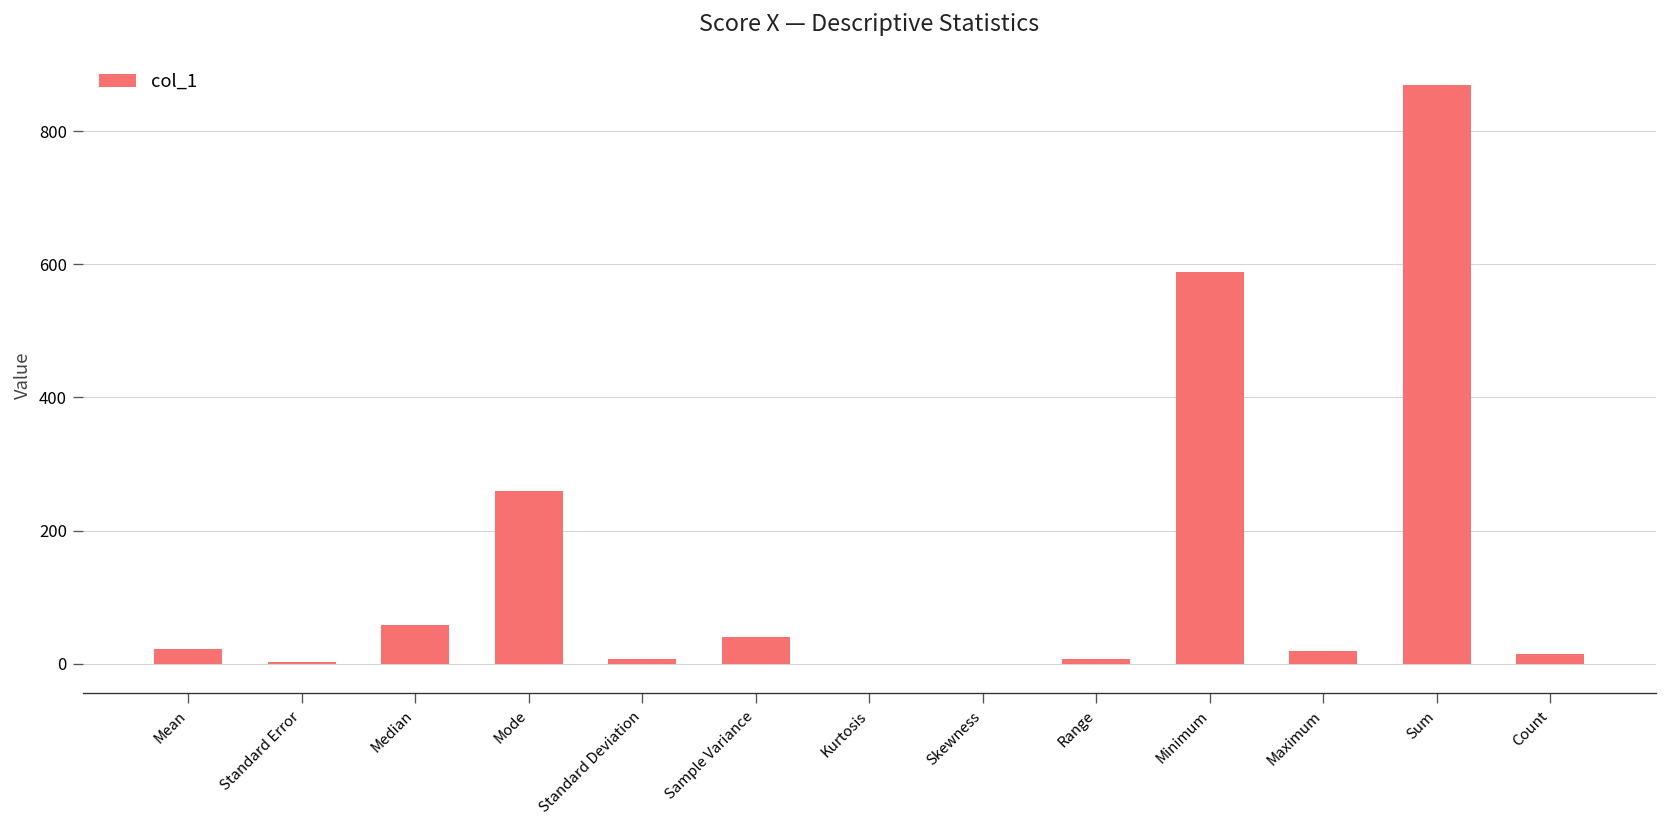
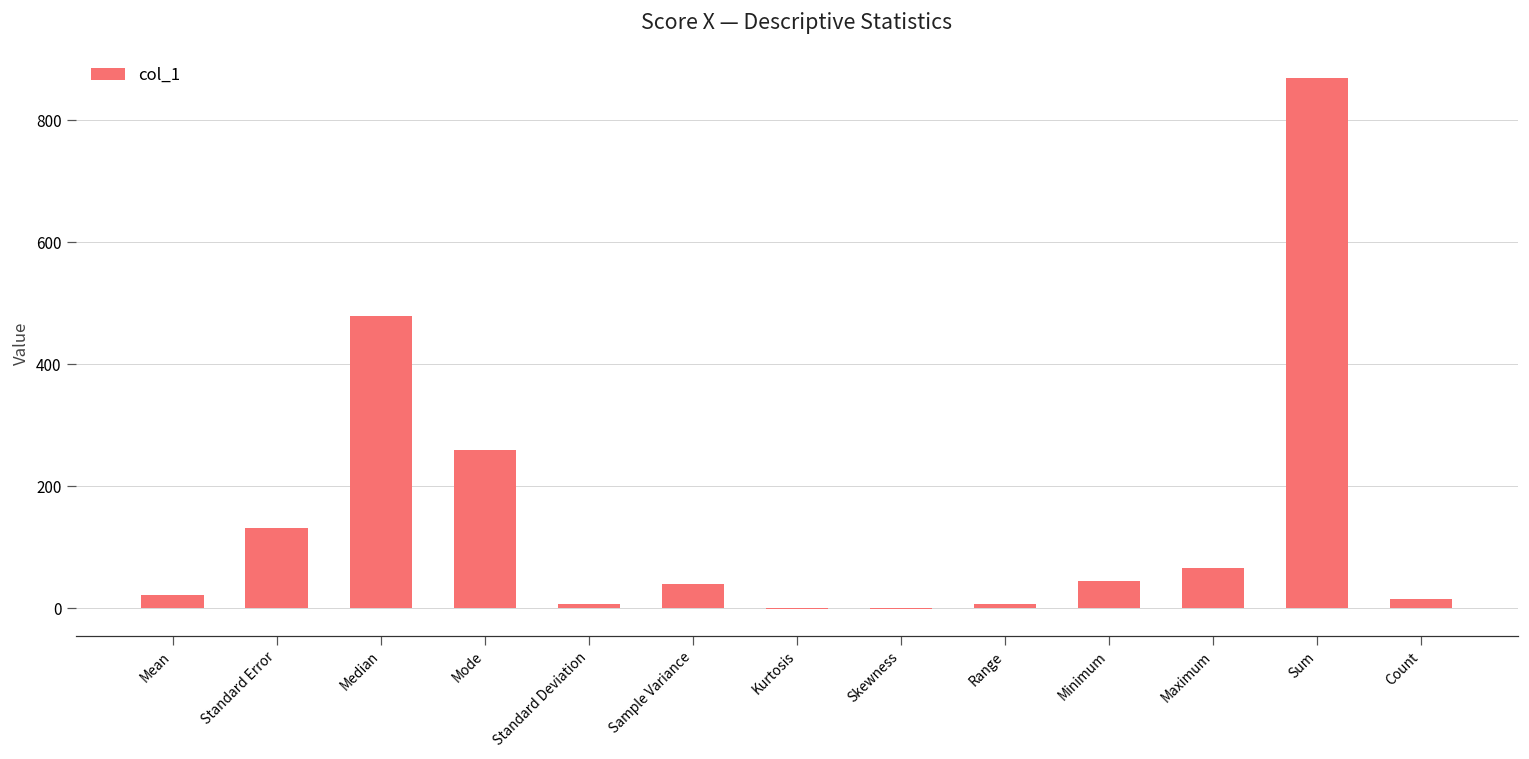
Standard Error: 0 -> 130
Median: 60 -> 480
Minimum: 590 -> 50
Maximum: 20 -> 70
